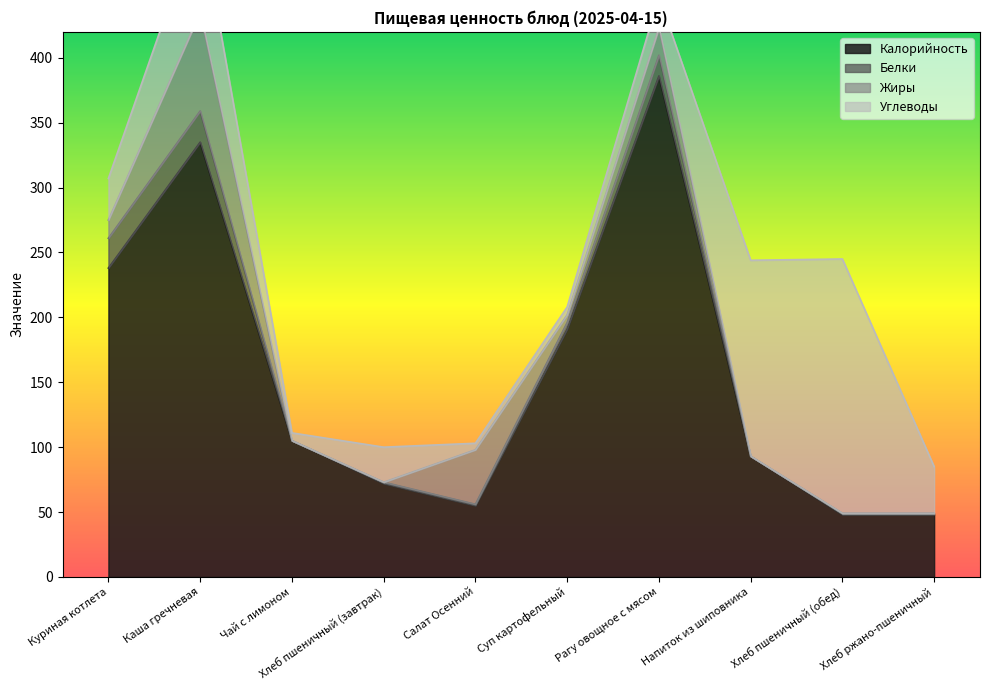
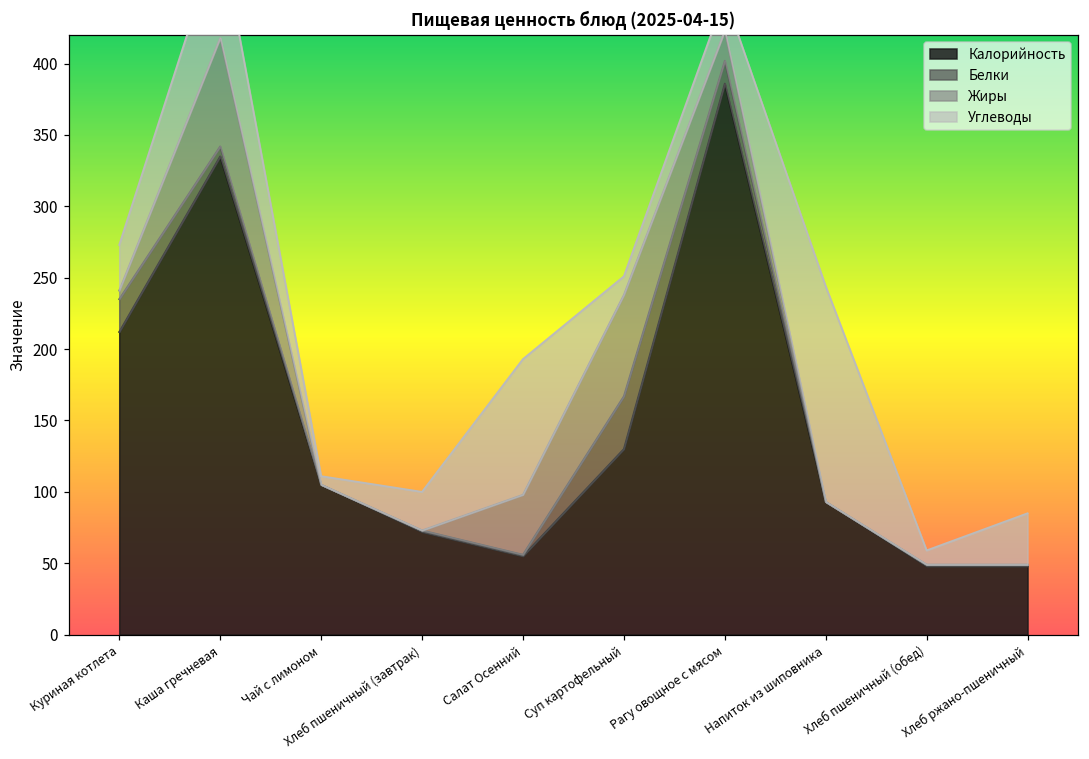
Калорийность, Куриная котлета: 238 -> 212
Жиры, Куриная котлета: 14 -> 6
Белки, Каша гречневая: 24 -> 7
Углеводы, Салат Осенний: 5 -> 95
Калорийность, Суп картофельный: 191 -> 130
Белки, Суп картофельный: 5 -> 37
Жиры, Суп картофельный: 6 -> 71
Углеводы, Суп картофельный: 6 -> 13
Углеводы, Хлеб пшеничный (обед): 196 -> 10
